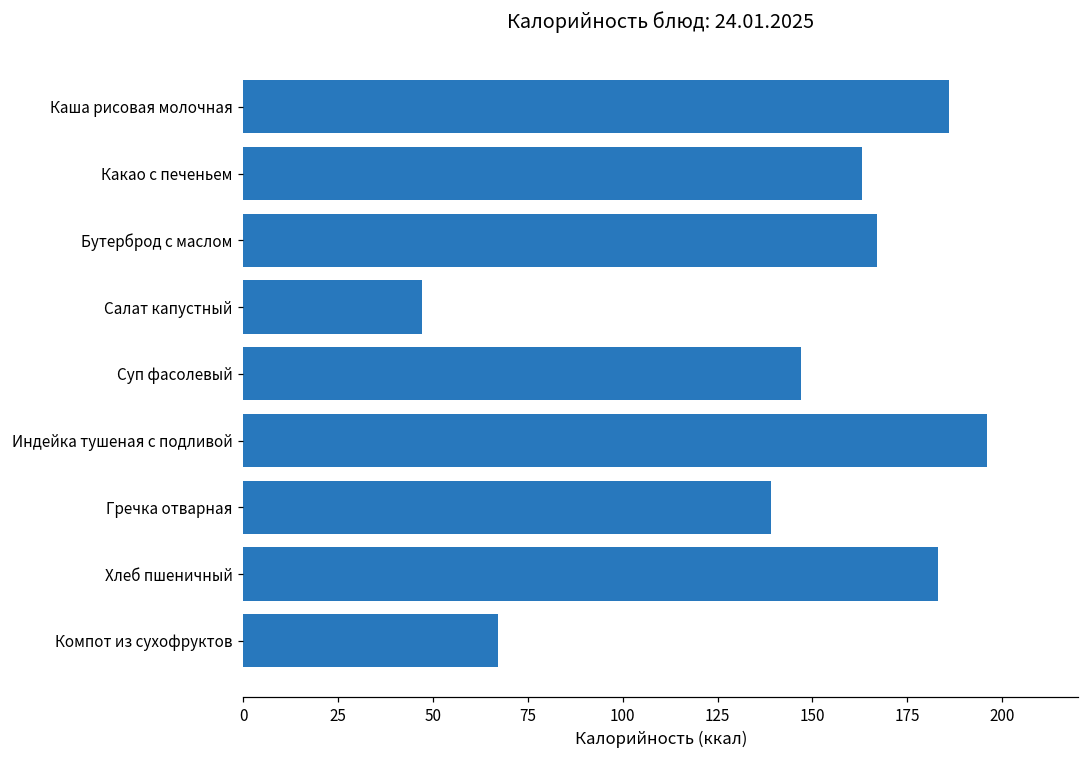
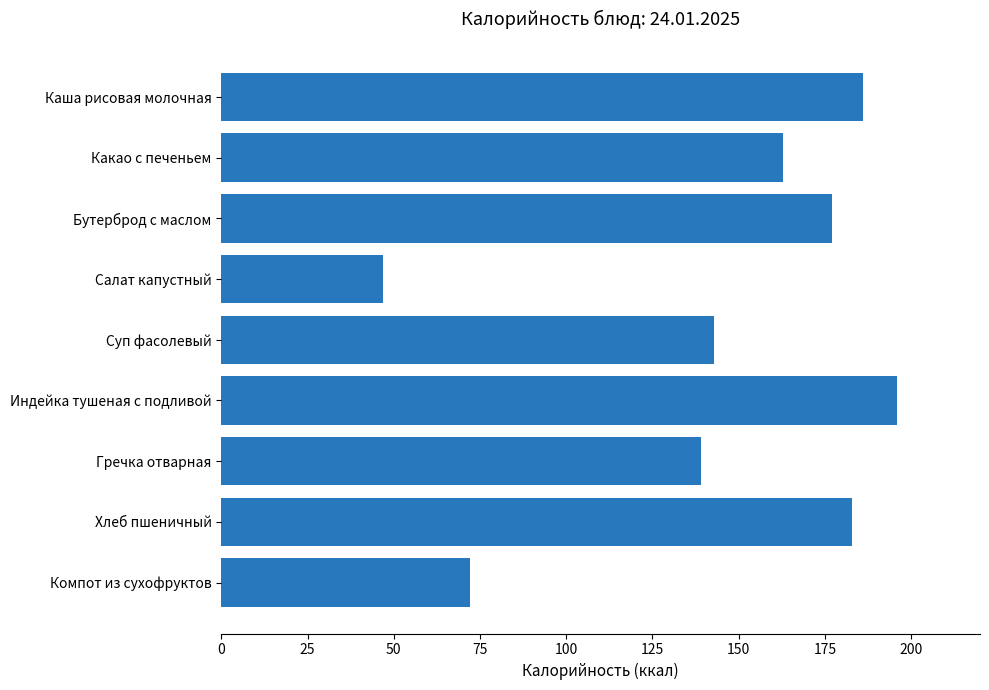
Бутерброд с маслом: 167 -> 177
Суп фасолевый: 147 -> 143
Компот из сухофруктов: 67 -> 72
